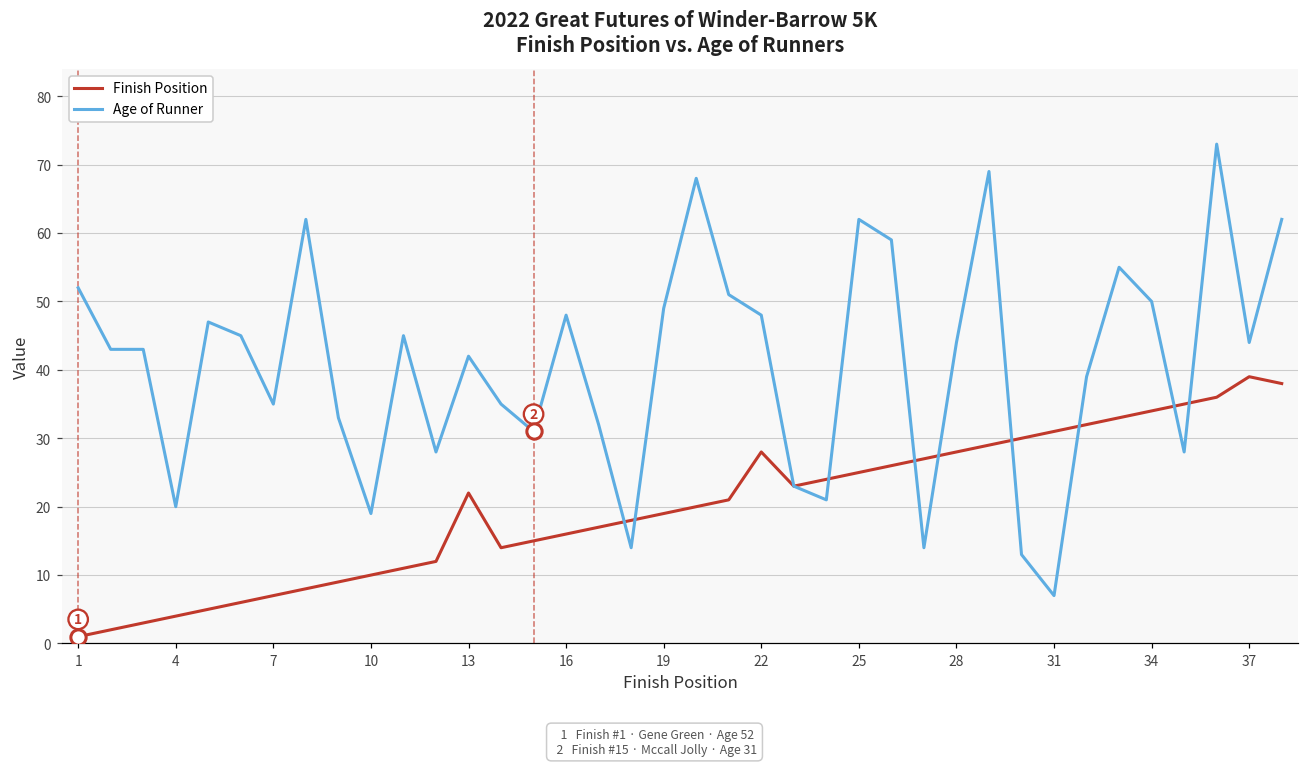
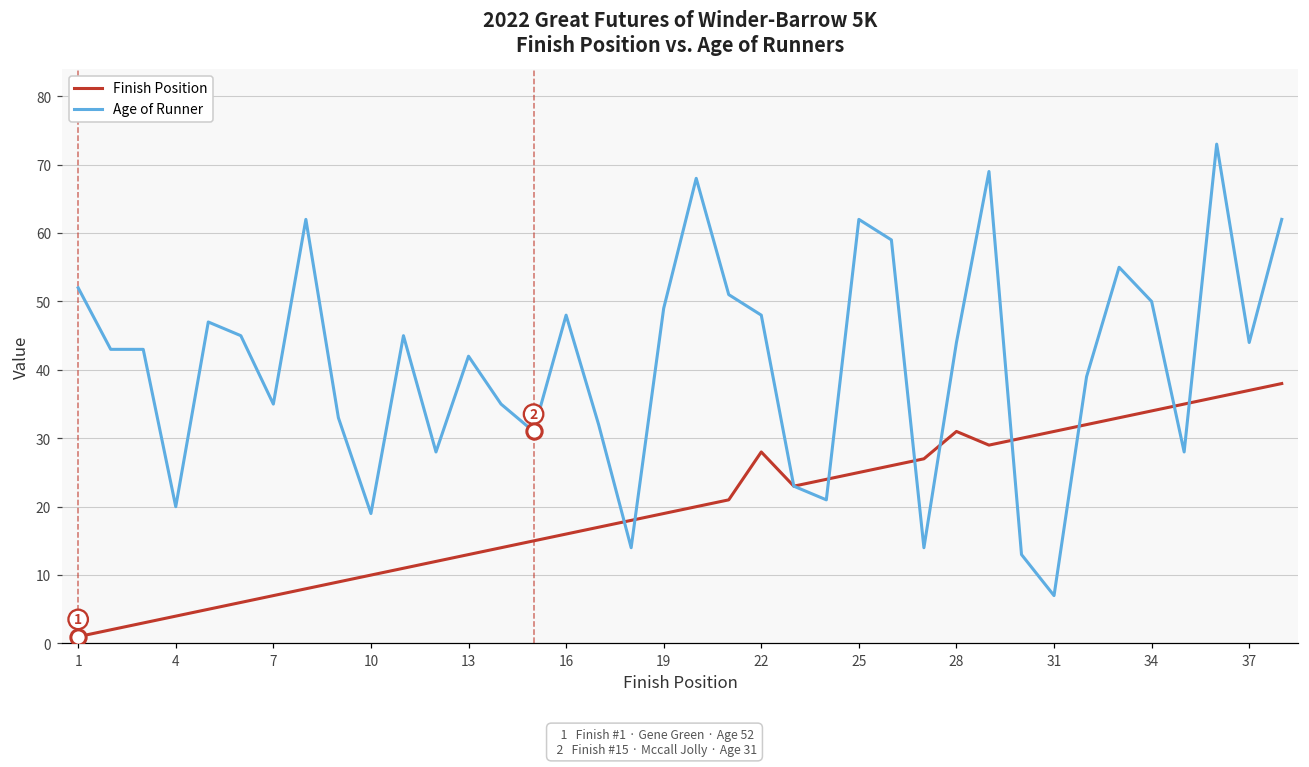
Finish Position, 13: 22 -> 13
Finish Position, 28: 28 -> 31
Finish Position, 37: 39 -> 37
